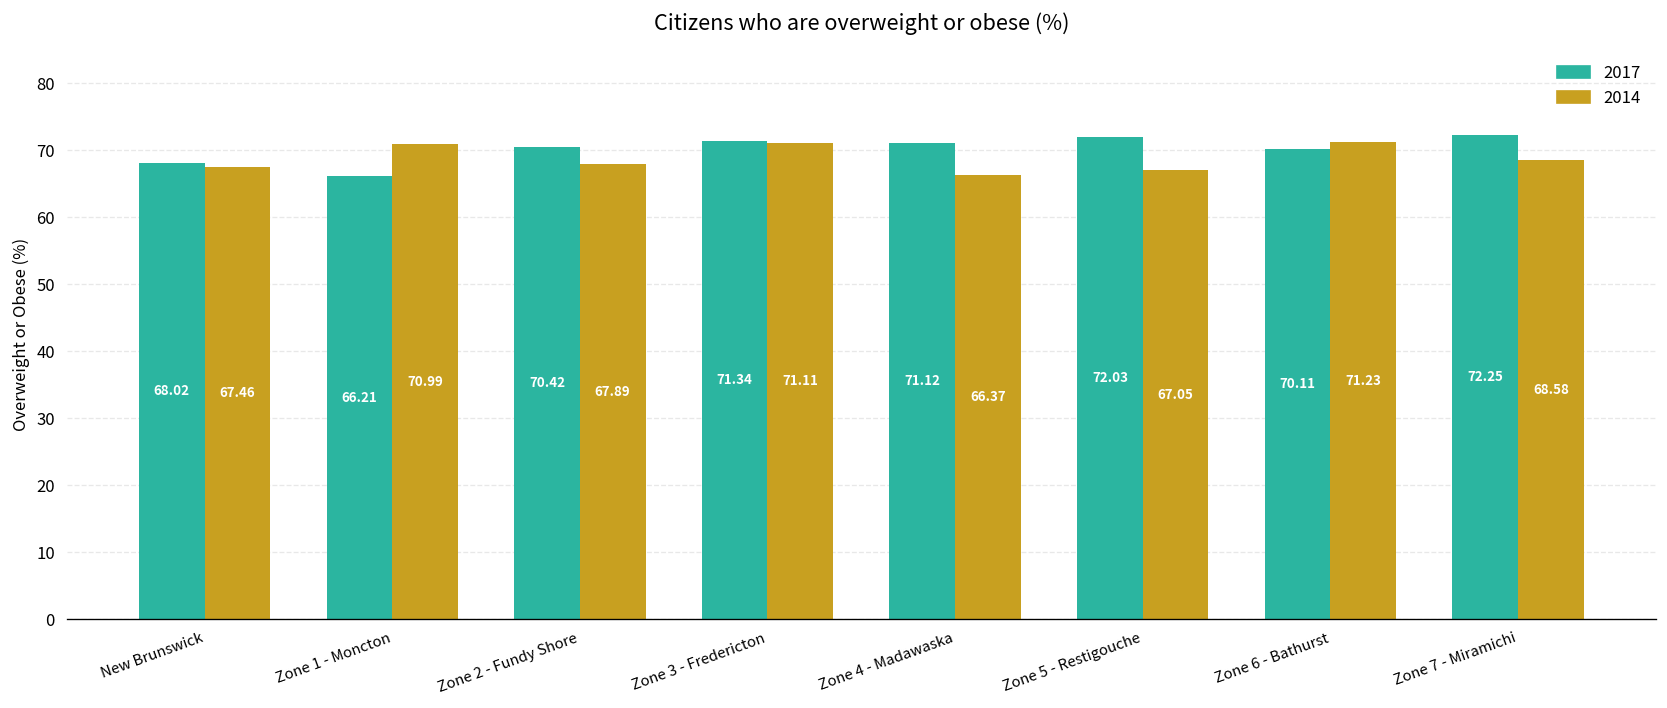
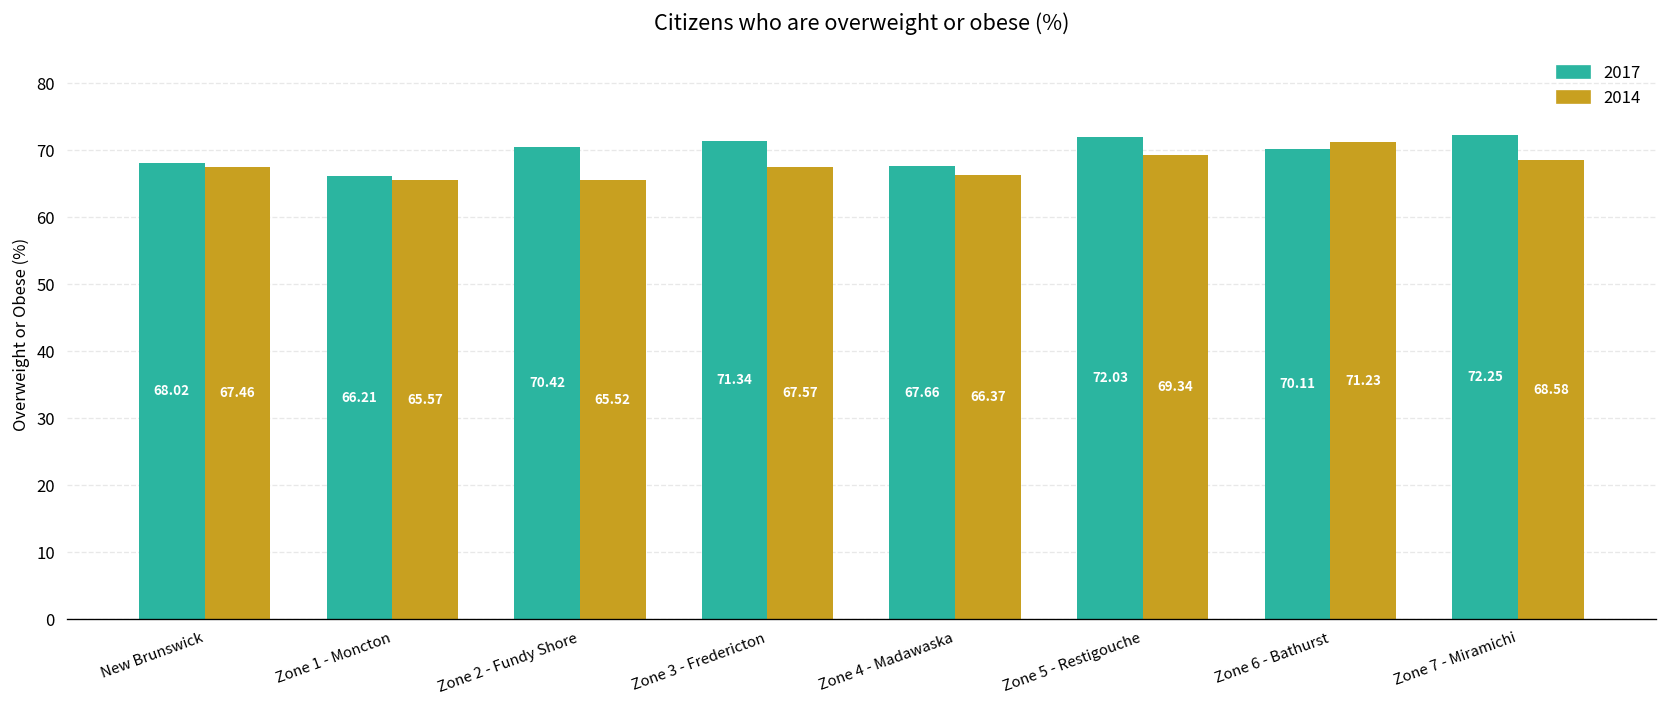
2014, Zone 1 - Moncton: 70.99 -> 65.57
2014, Zone 2 - Fundy Shore: 67.89 -> 65.52
2014, Zone 3 - Fredericton: 71.11 -> 67.57
2017, Zone 4 - Madawaska: 71.12 -> 67.66
2014, Zone 5 - Restigouche: 67.05 -> 69.34
